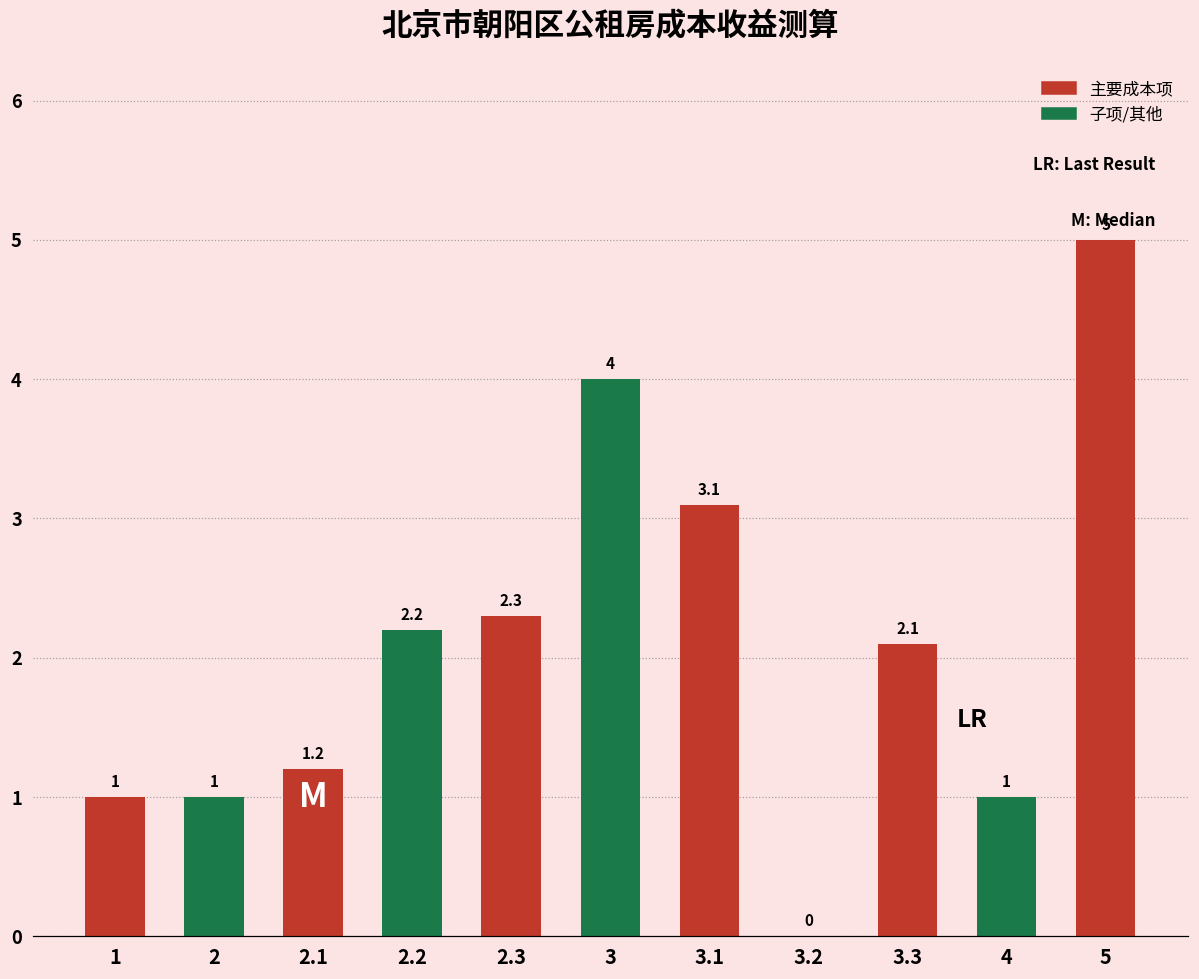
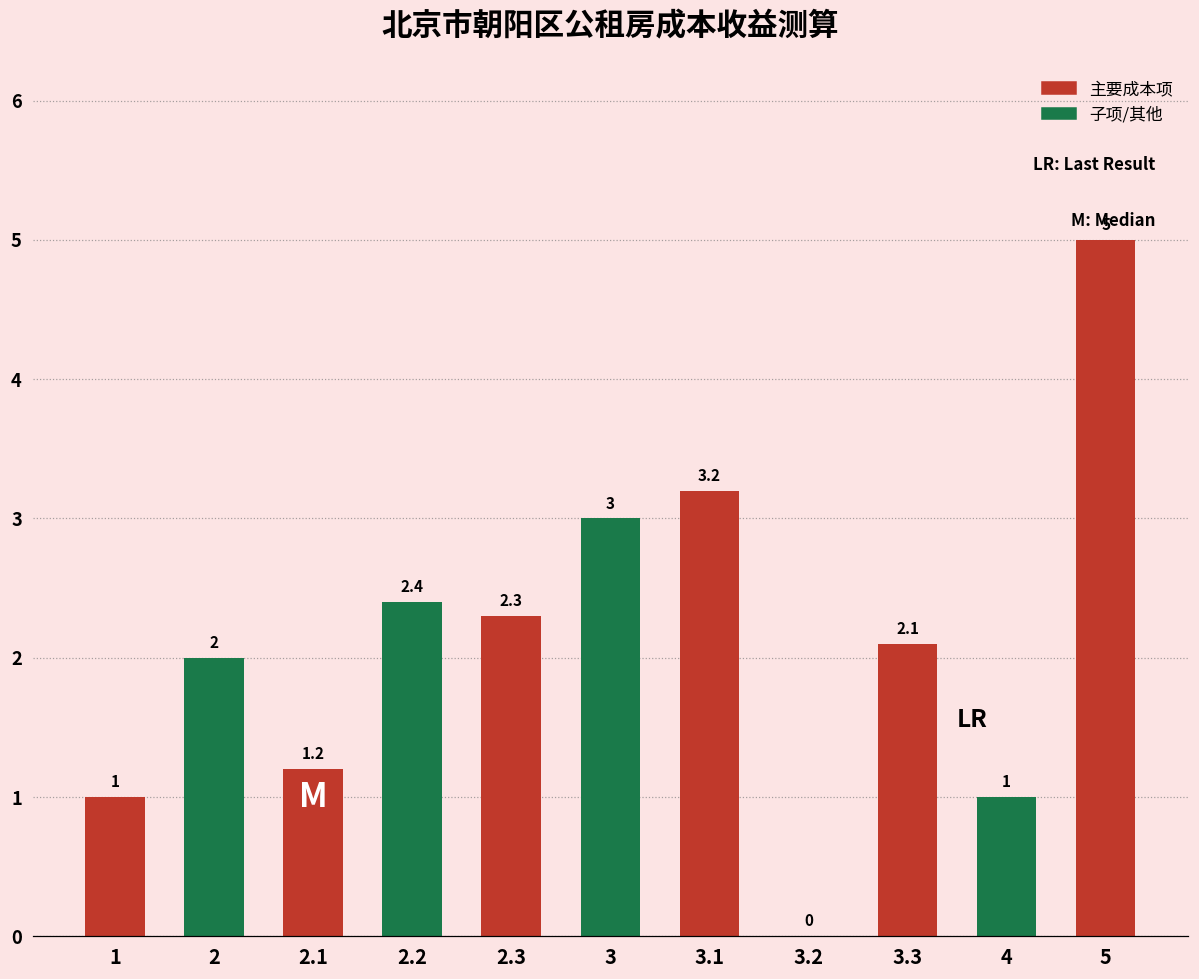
2: 1 -> 2
2.2: 2.2 -> 2.4
3: 4 -> 3
3.1: 3.1 -> 3.2
